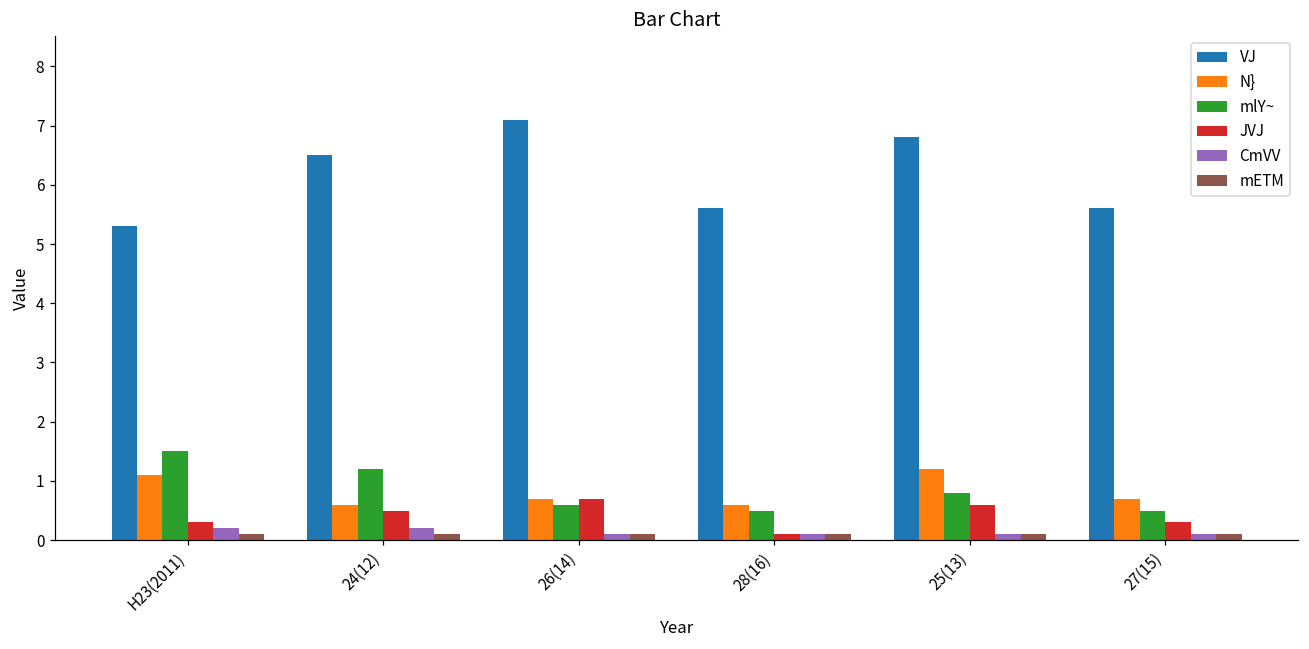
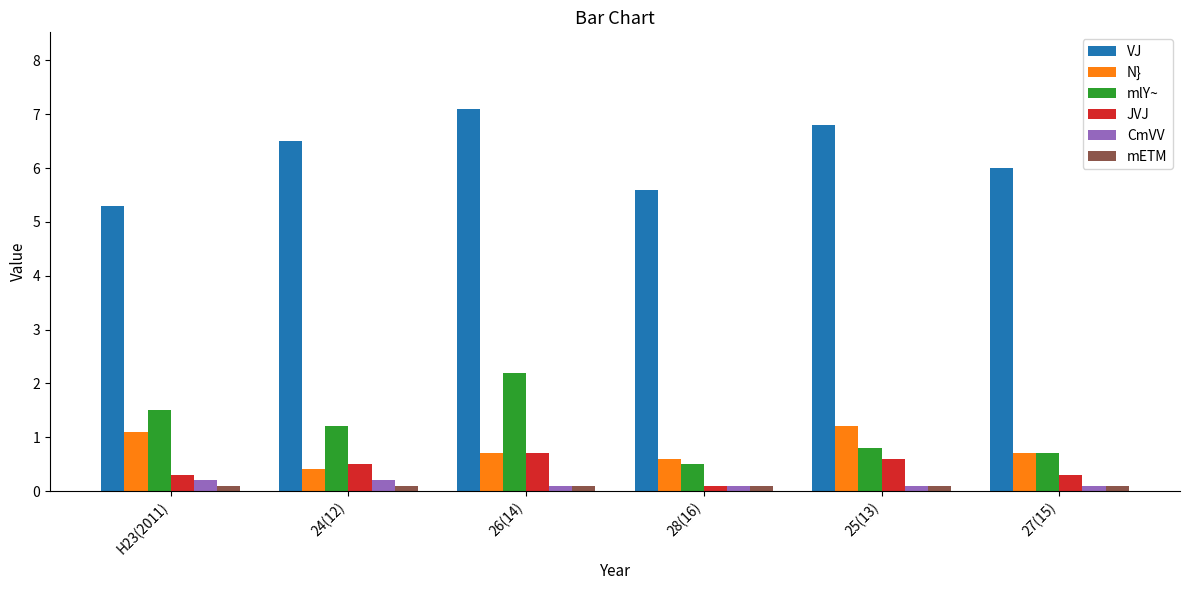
N}, 24(12): 0.6 -> 0.4
mlY~, 26(14): 0.6 -> 2.2
VJ, 27(15): 5.6 -> 6.0
mlY~, 27(15): 0.5 -> 0.7
